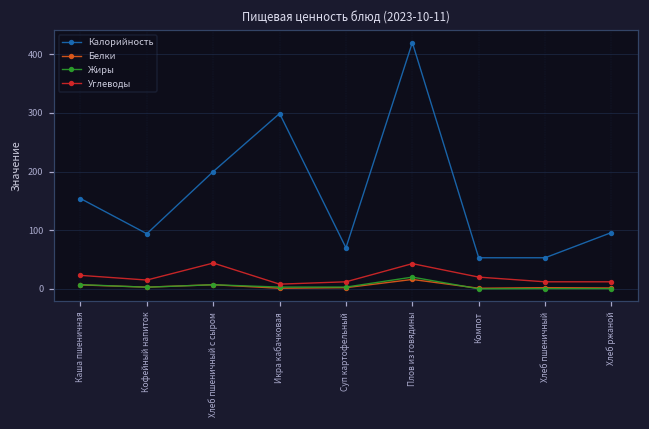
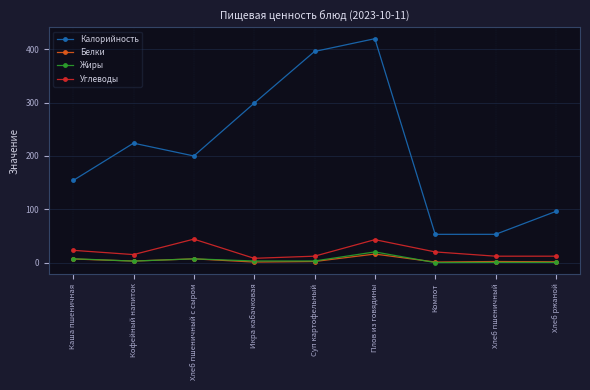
Калорийность, Кофейный напиток: 90 -> 220
Калорийность, Суп картофельный: 70 -> 400
